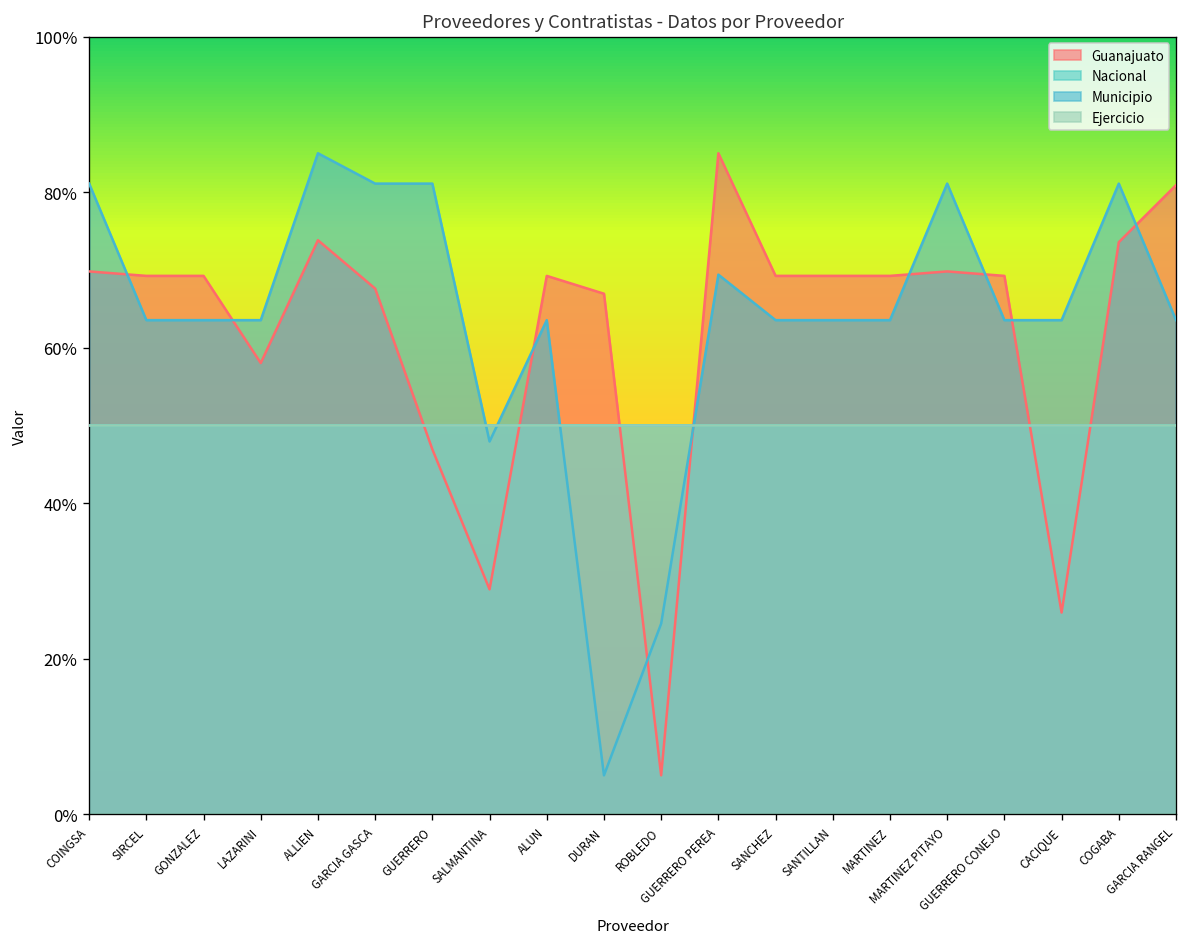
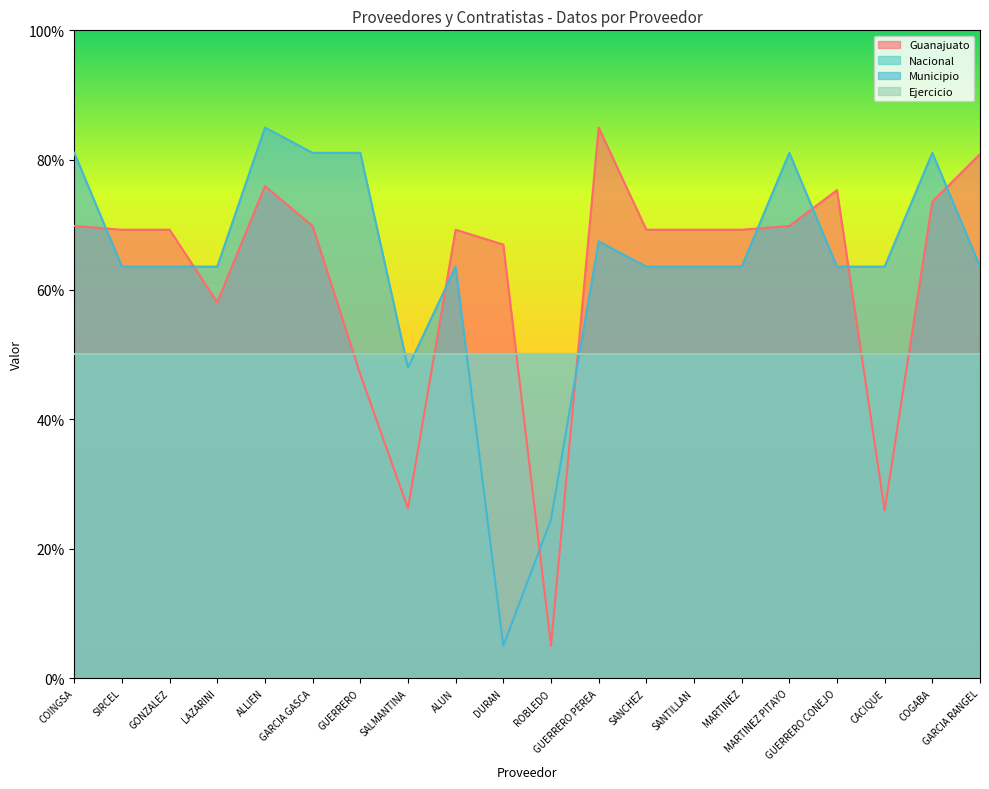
Guanajuato, ALLIEN: 74% -> 76%
Guanajuato, GARCIA GASCA: 68% -> 70%
Guanajuato, SALMANTINA: 29% -> 26%
Municipio, GUERRERO PEREA: 69% -> 67%
Guanajuato, GUERRERO CONEJO: 69% -> 75%
